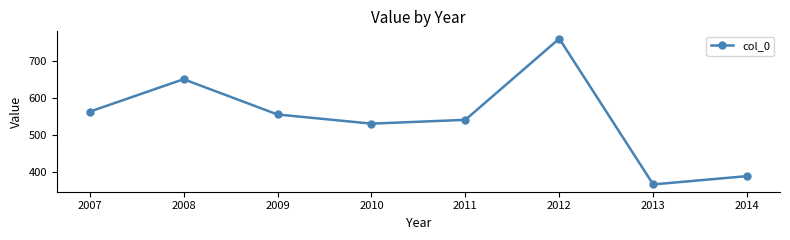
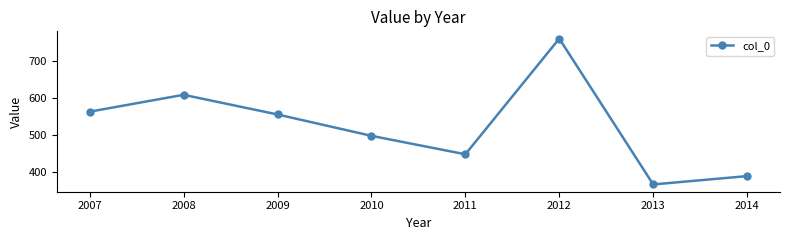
2008: 650 -> 610
2010: 530 -> 500
2011: 540 -> 450
